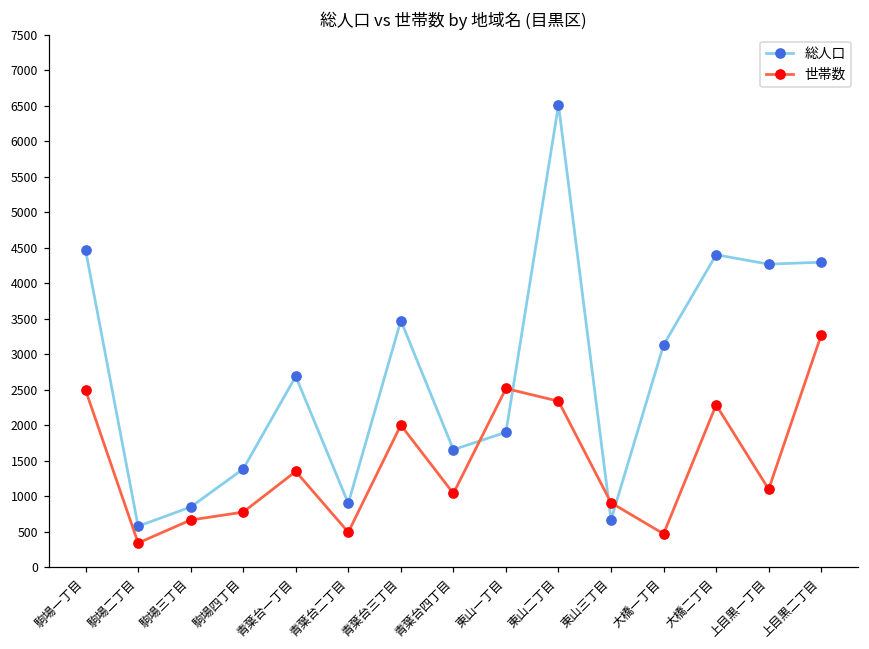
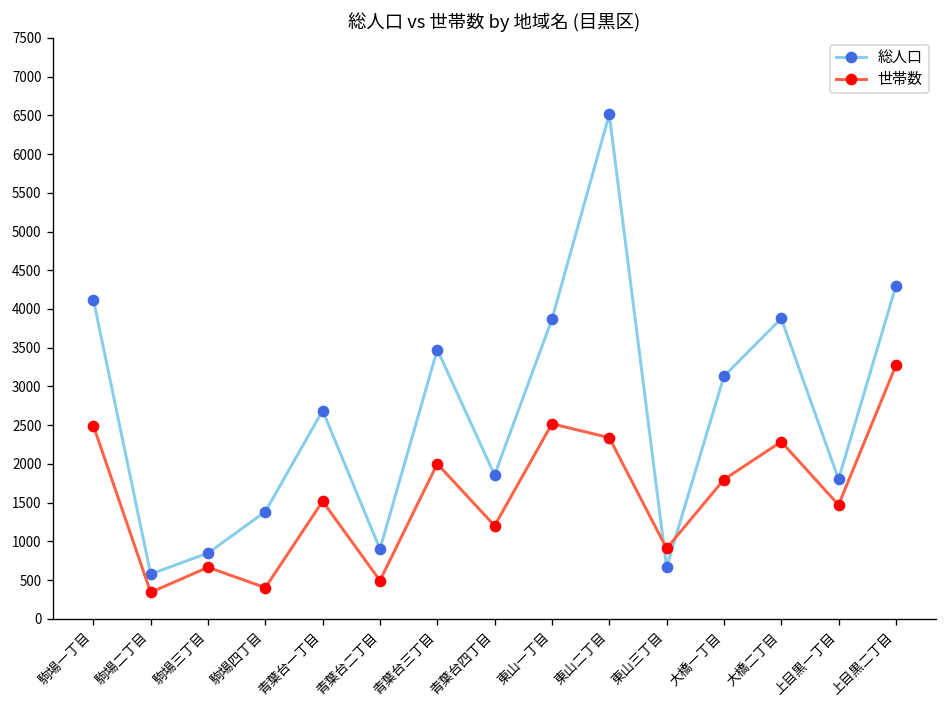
総人口, 駒場一丁目: 4500 -> 4100
世帯数, 駒場四丁目: 800 -> 400
世帯数, 青葉台一丁目: 1400 -> 1500
総人口, 青葉台四丁目: 1700 -> 1900
世帯数, 青葉台四丁目: 1000 -> 1200
総人口, 東山一丁目: 1900 -> 3900
世帯数, 大橋一丁目: 500 -> 1800
総人口, 大橋二丁目: 4400 -> 3900
総人口, 上目黒一丁目: 4300 -> 1800
世帯数, 上目黒一丁目: 1100 -> 1500
